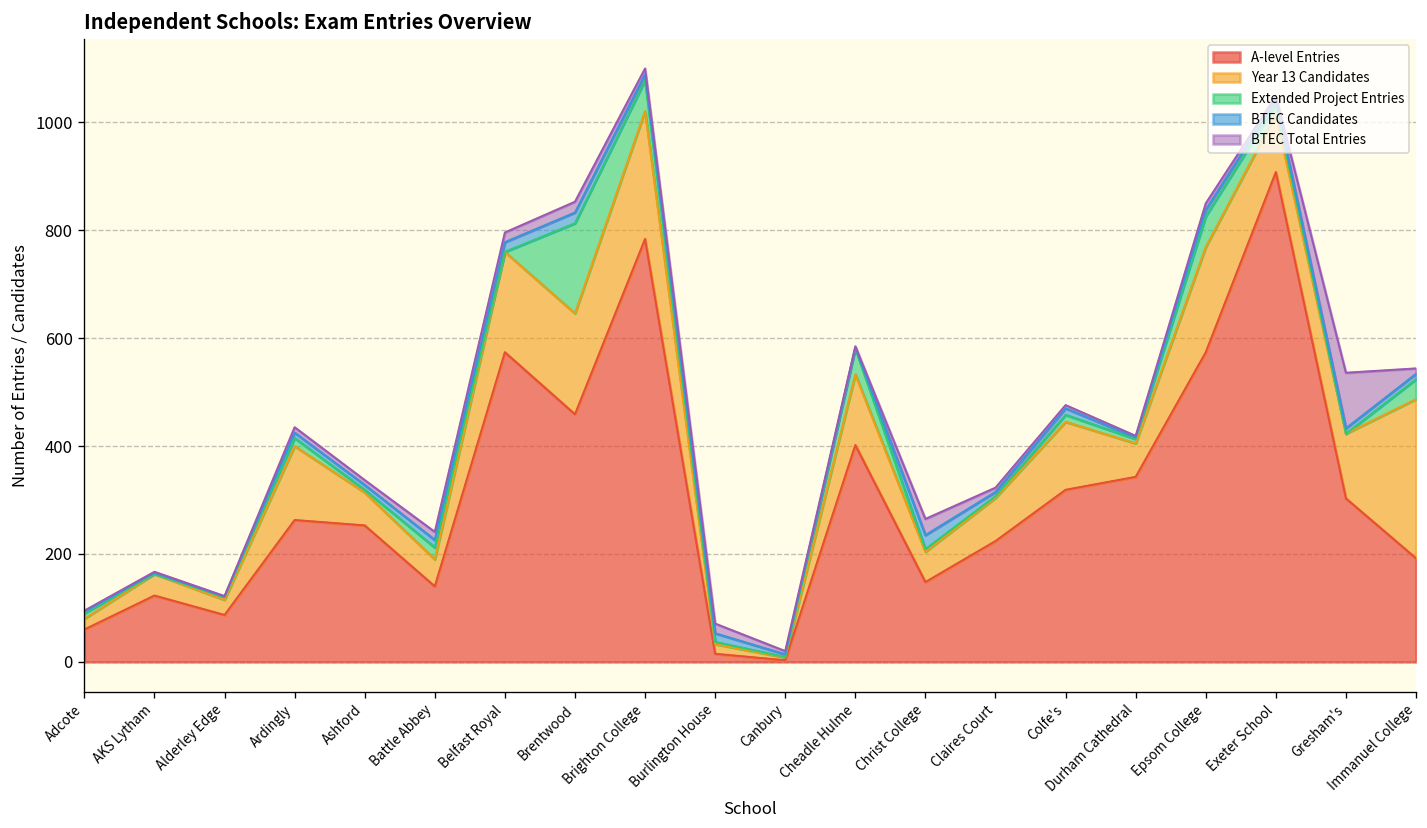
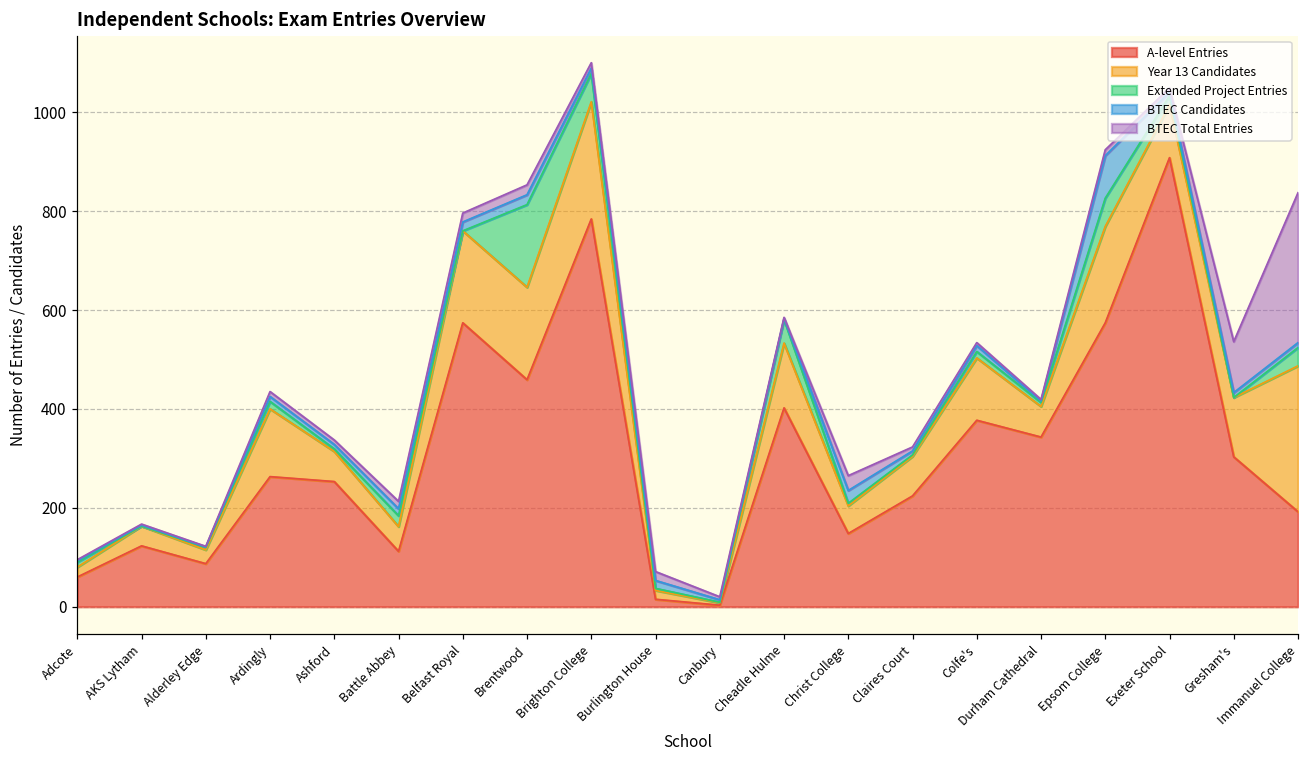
A-level Entries, Battle Abbey: 140 -> 110
A-level Entries, Colfe's: 320 -> 380
BTEC Candidates, Epsom College: 10 -> 90
BTEC Total Entries, Immanuel College: 10 -> 300
